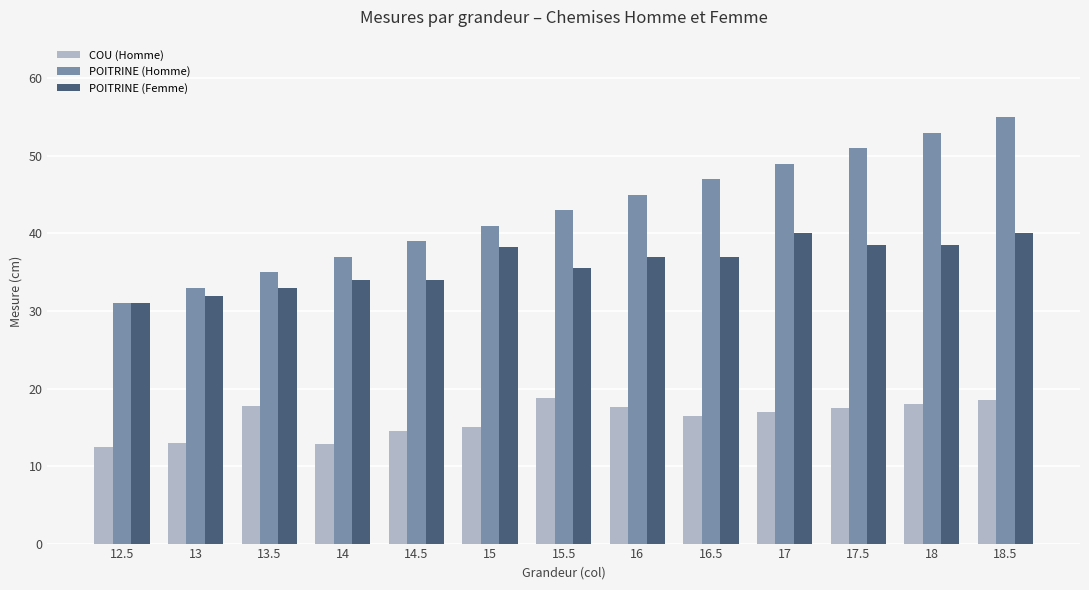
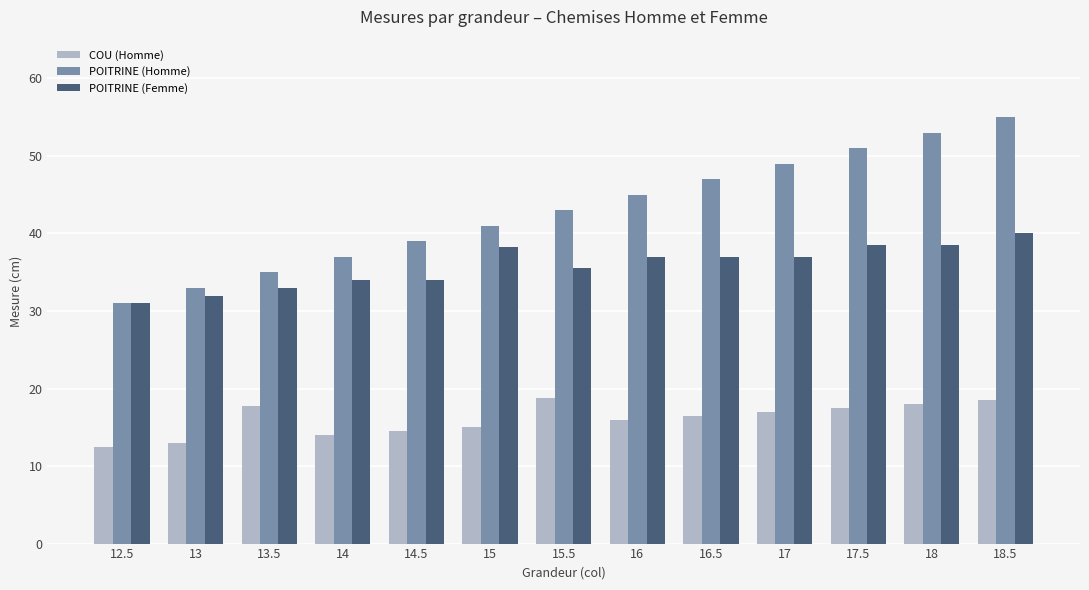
COU (Homme), 14: 13 -> 14
COU (Homme), 16: 18 -> 16
POITRINE (Femme), 17: 40 -> 37
